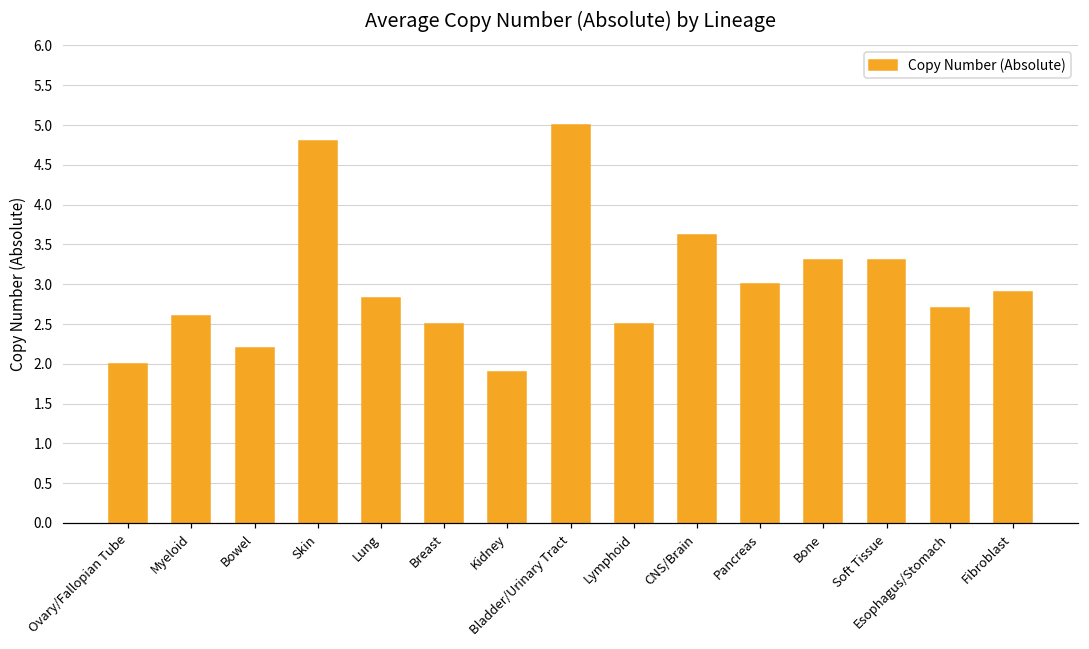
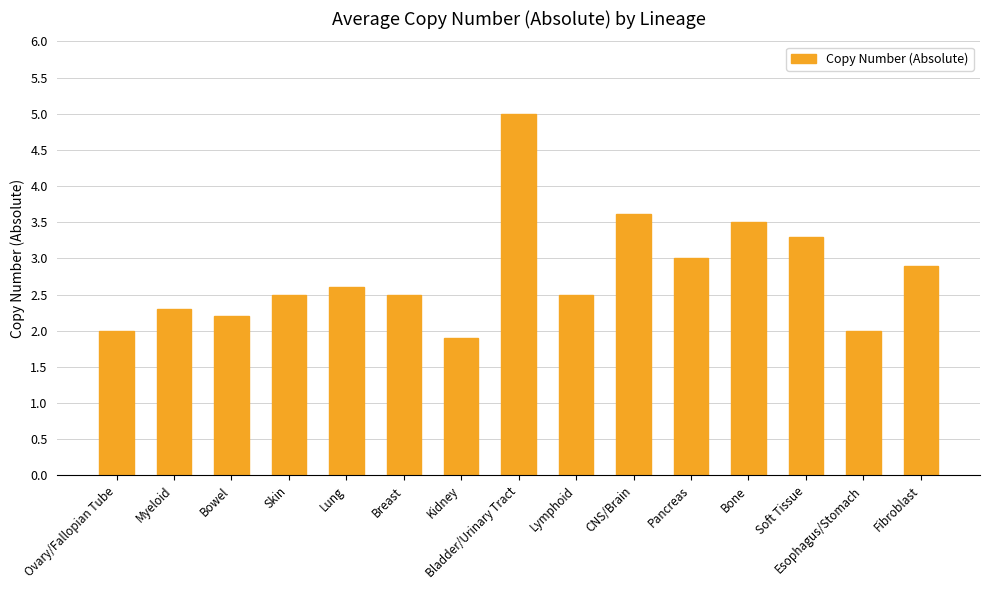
Myeloid: 2.6 -> 2.3
Skin: 4.8 -> 2.5
Lung: 2.8 -> 2.6
Bone: 3.3 -> 3.5
Esophagus/Stomach: 2.7 -> 2.0
